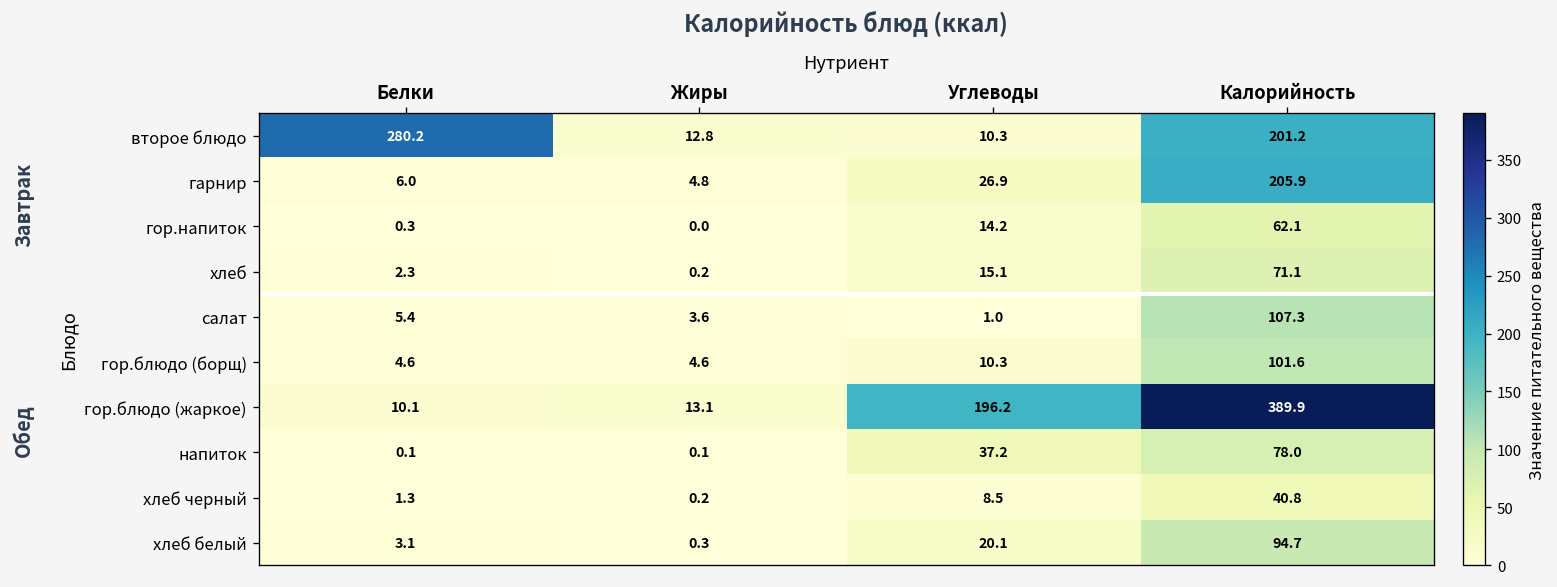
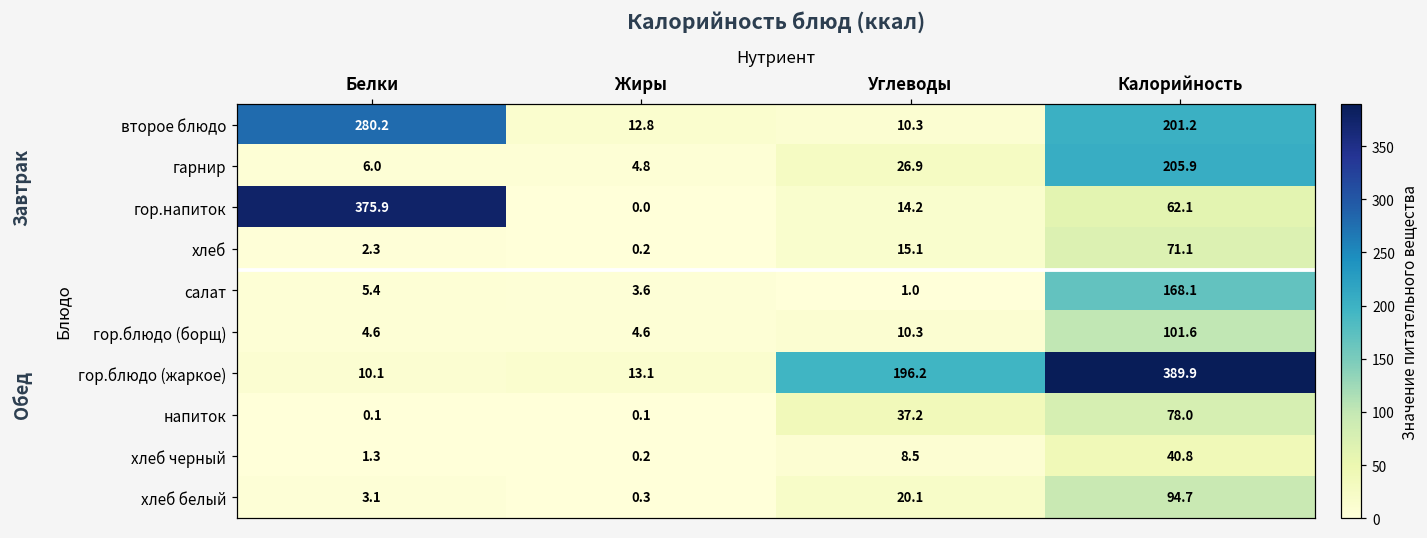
гор.напиток, Белки: 0.3 -> 375.9
салат, Калорийность: 107.3 -> 168.1
